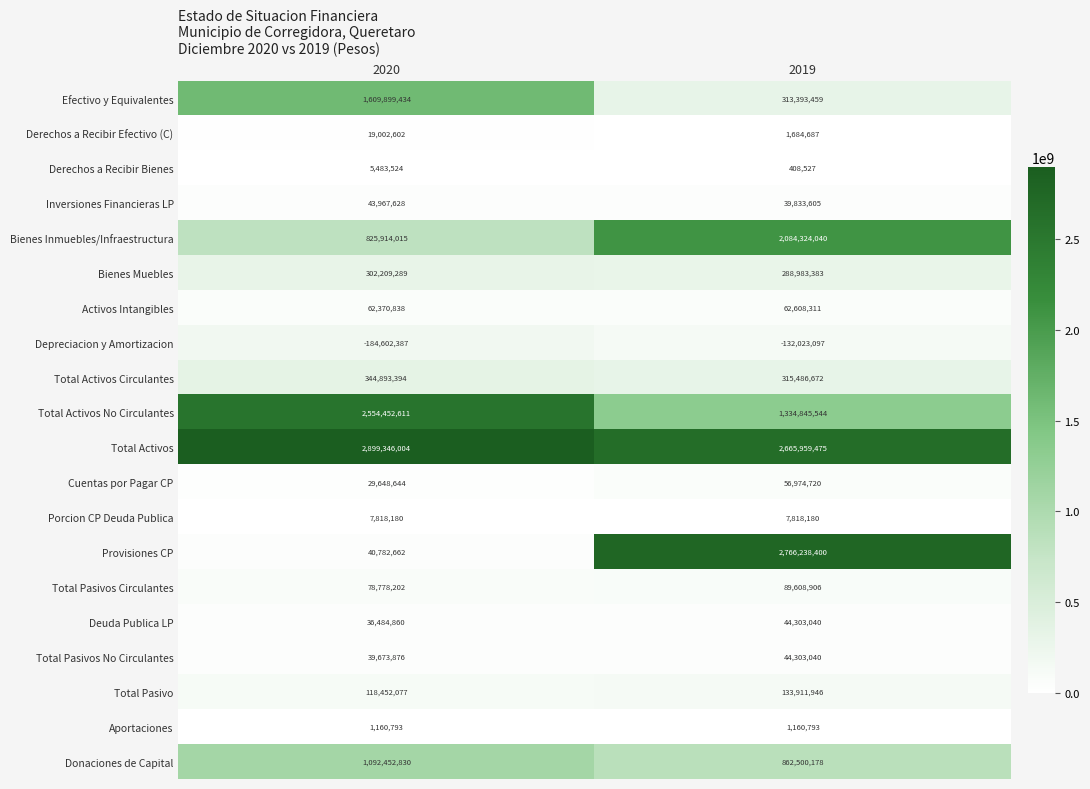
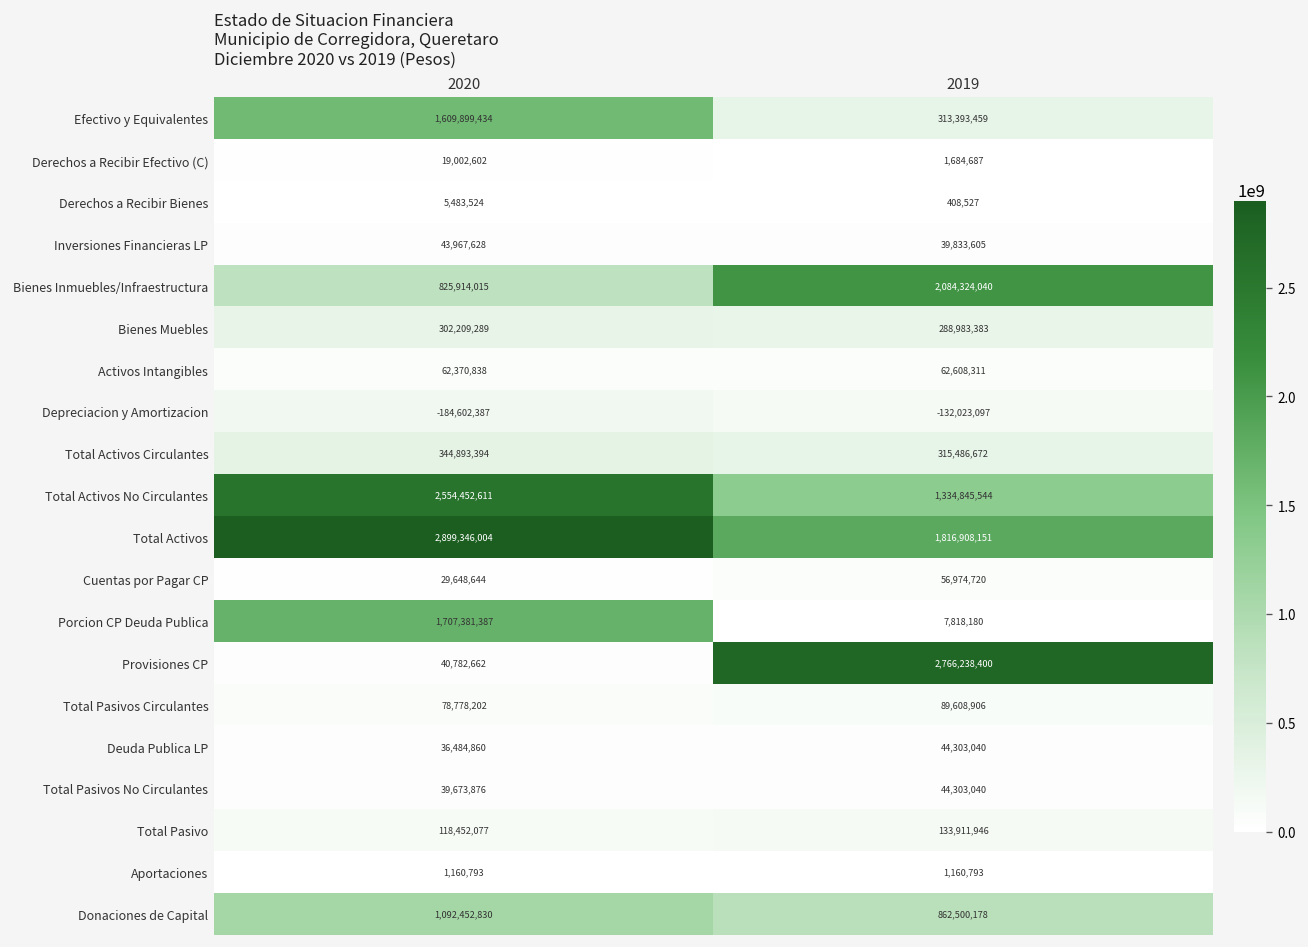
Total Activos, 2019: 2,665,959,475 -> 1,816,908,151
Porcion CP Deuda Publica, 2020: 7,818,180 -> 1,707,381,387
